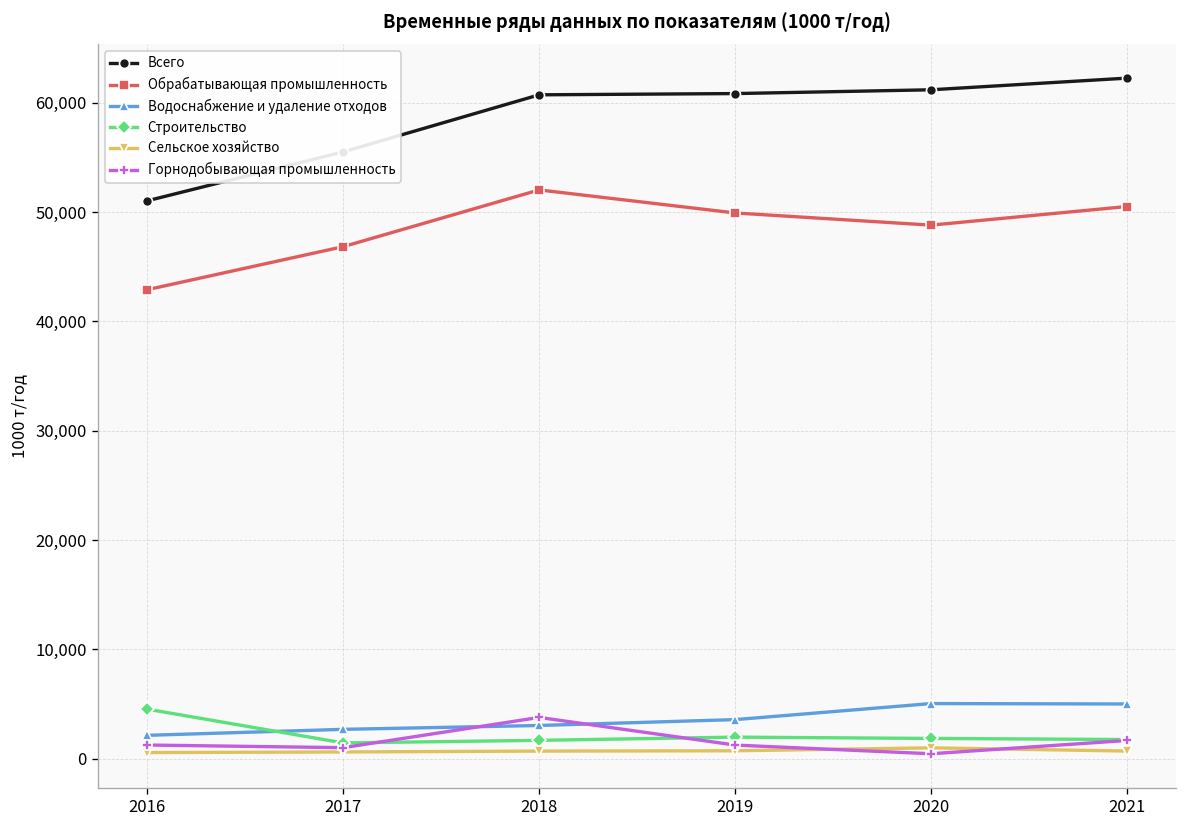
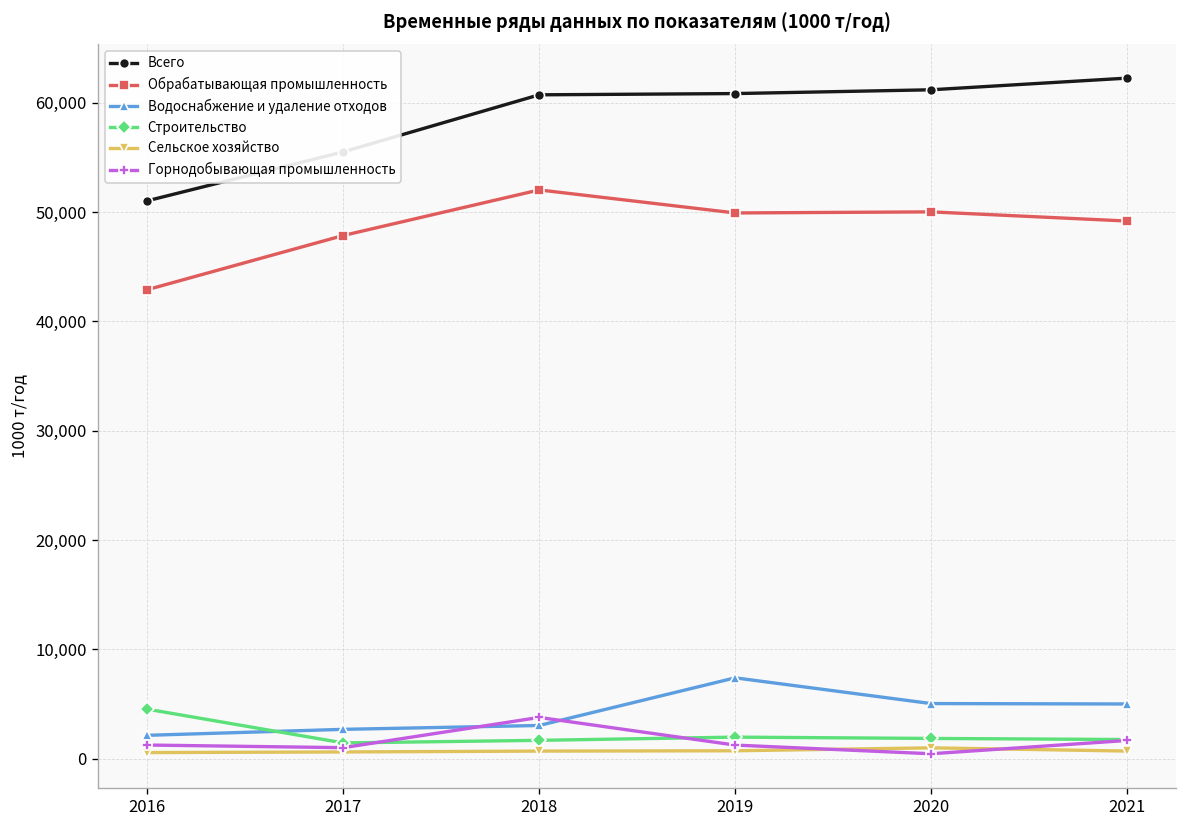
Обрабатывающая промышленность, 2017: 47,000 -> 48,000
Водоснабжение и удаление отходов, 2019: 4,000 -> 7,000
Обрабатывающая промышленность, 2020: 49,000 -> 50,000
Обрабатывающая промышленность, 2021: 51,000 -> 49,000
